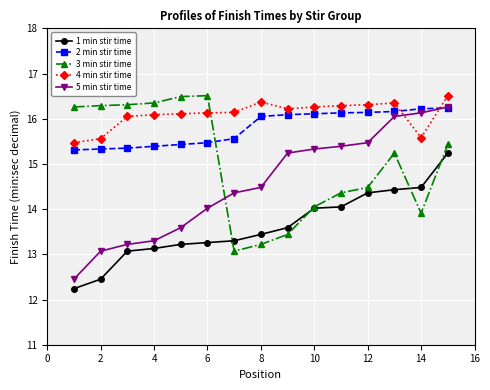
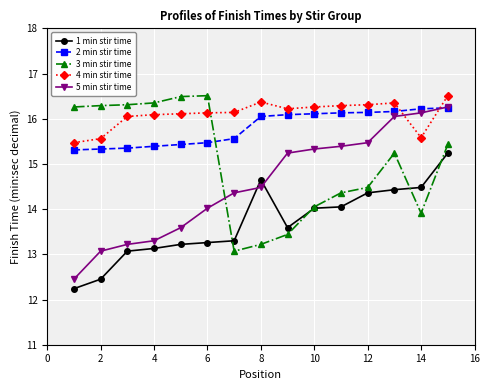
1 min stir time, 8: 13.4 -> 14.7
